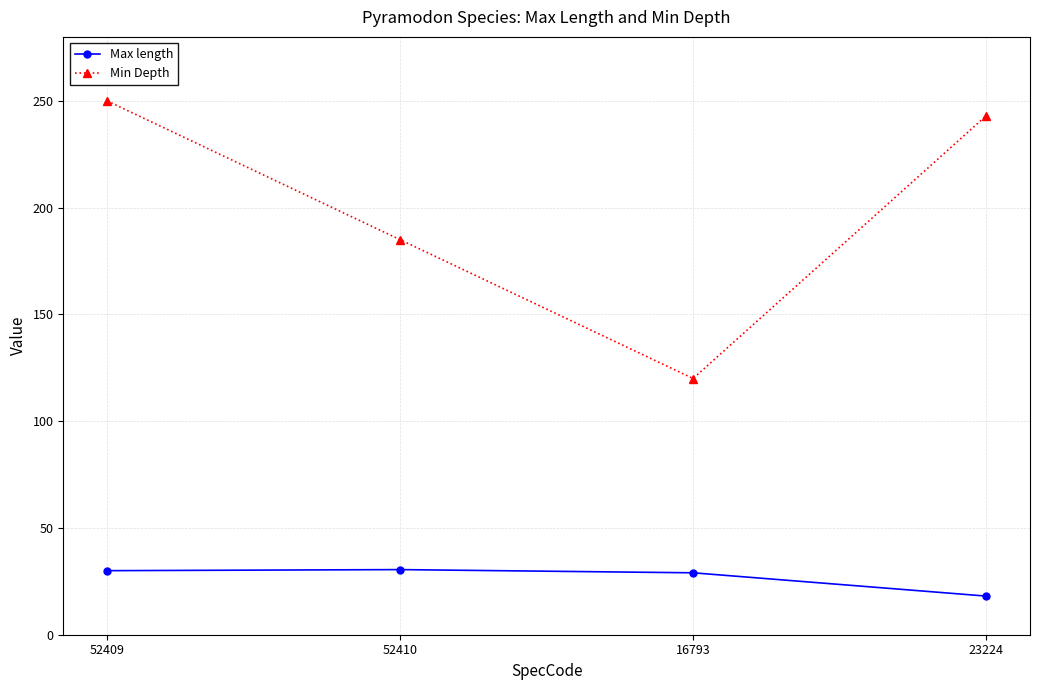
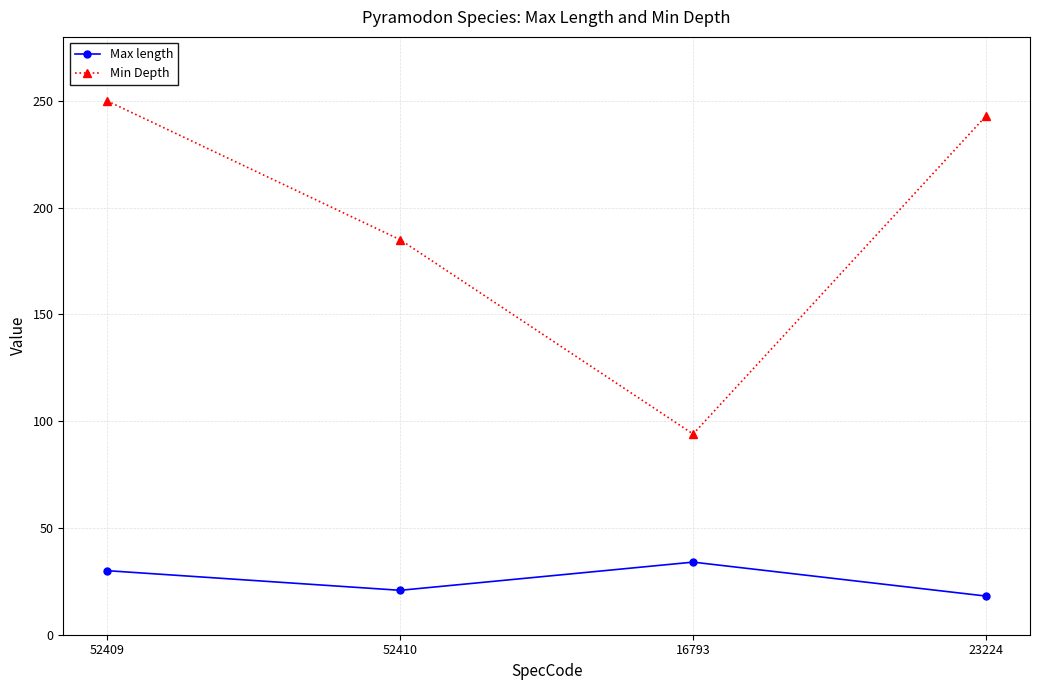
Max length, 52410: 31 -> 21
Max length, 16793: 29 -> 34
Min Depth, 16793: 120 -> 94
